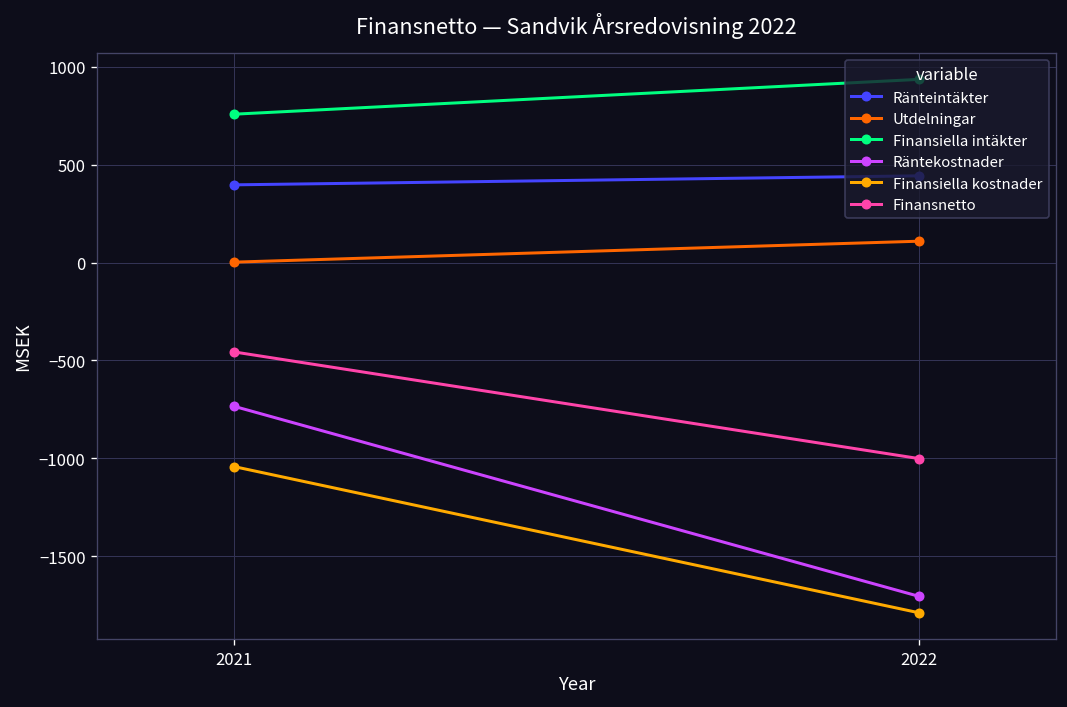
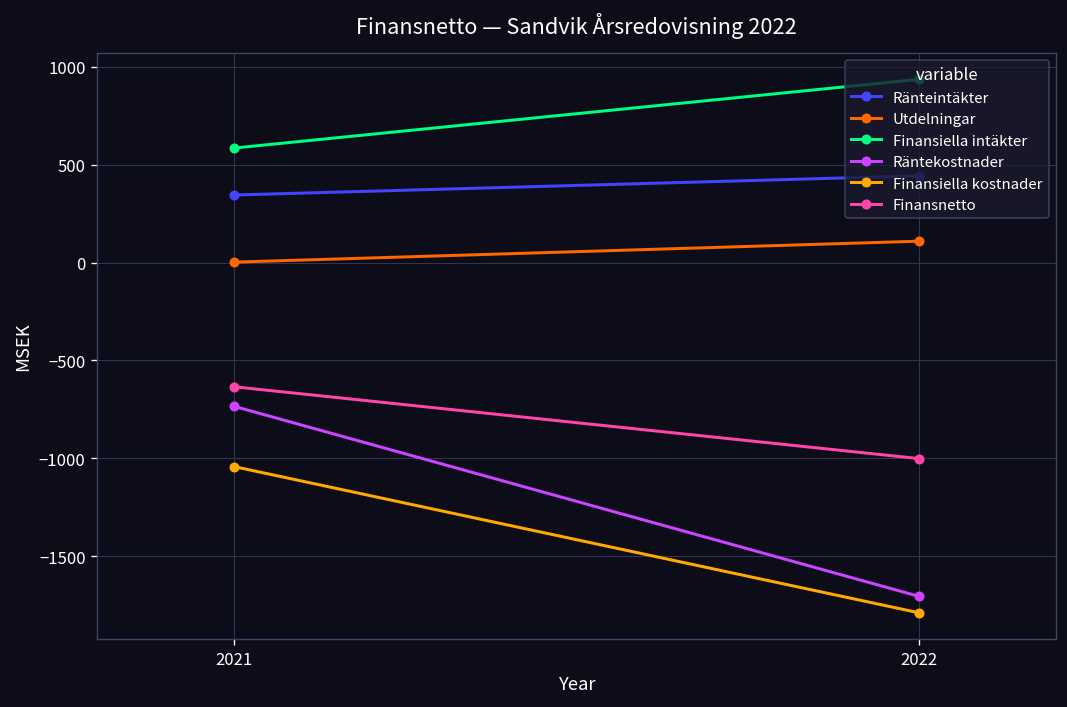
Ränteintäkter, 2021: 400 -> 350
Finansiella intäkter, 2021: 760 -> 590
Finansnetto, 2021: -460 -> -640
